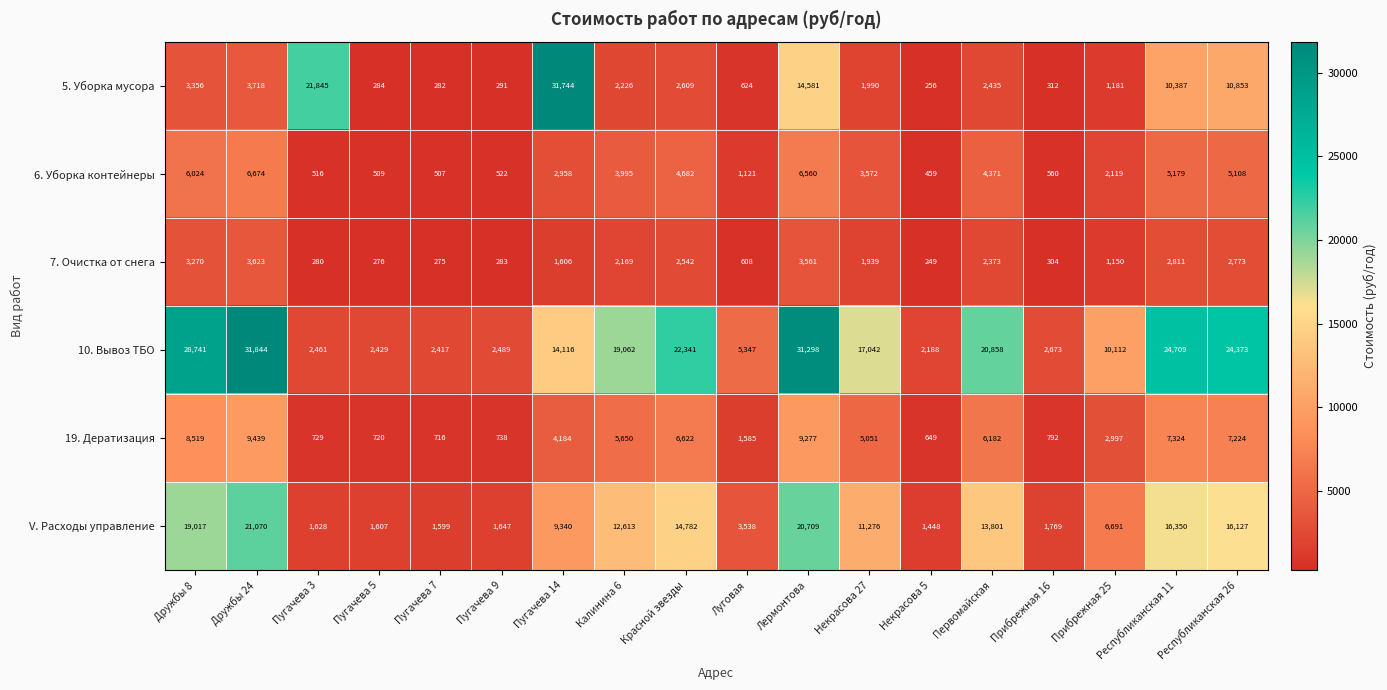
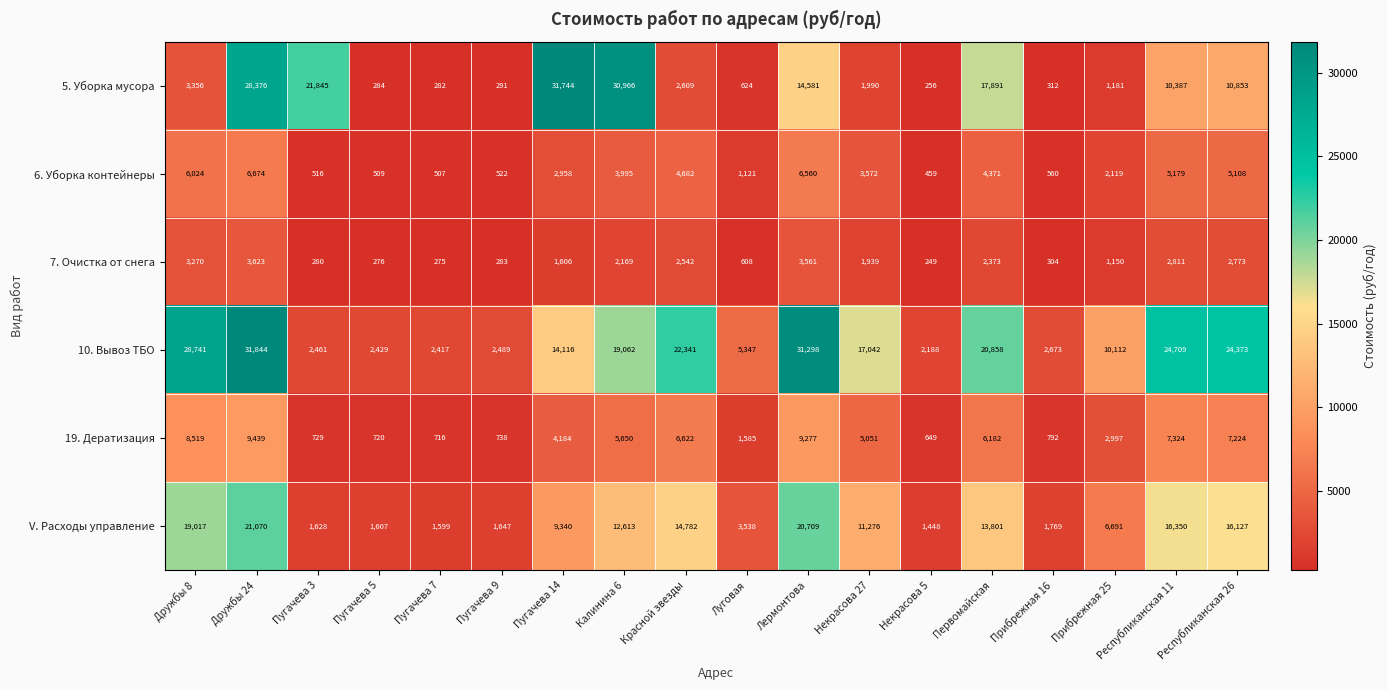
5. Уборка мусора, Дружбы 24: 3,718 -> 28,376
5. Уборка мусора, Калинина 6: 2,226 -> 30,966
5. Уборка мусора, Первомайская: 2,435 -> 17,891
